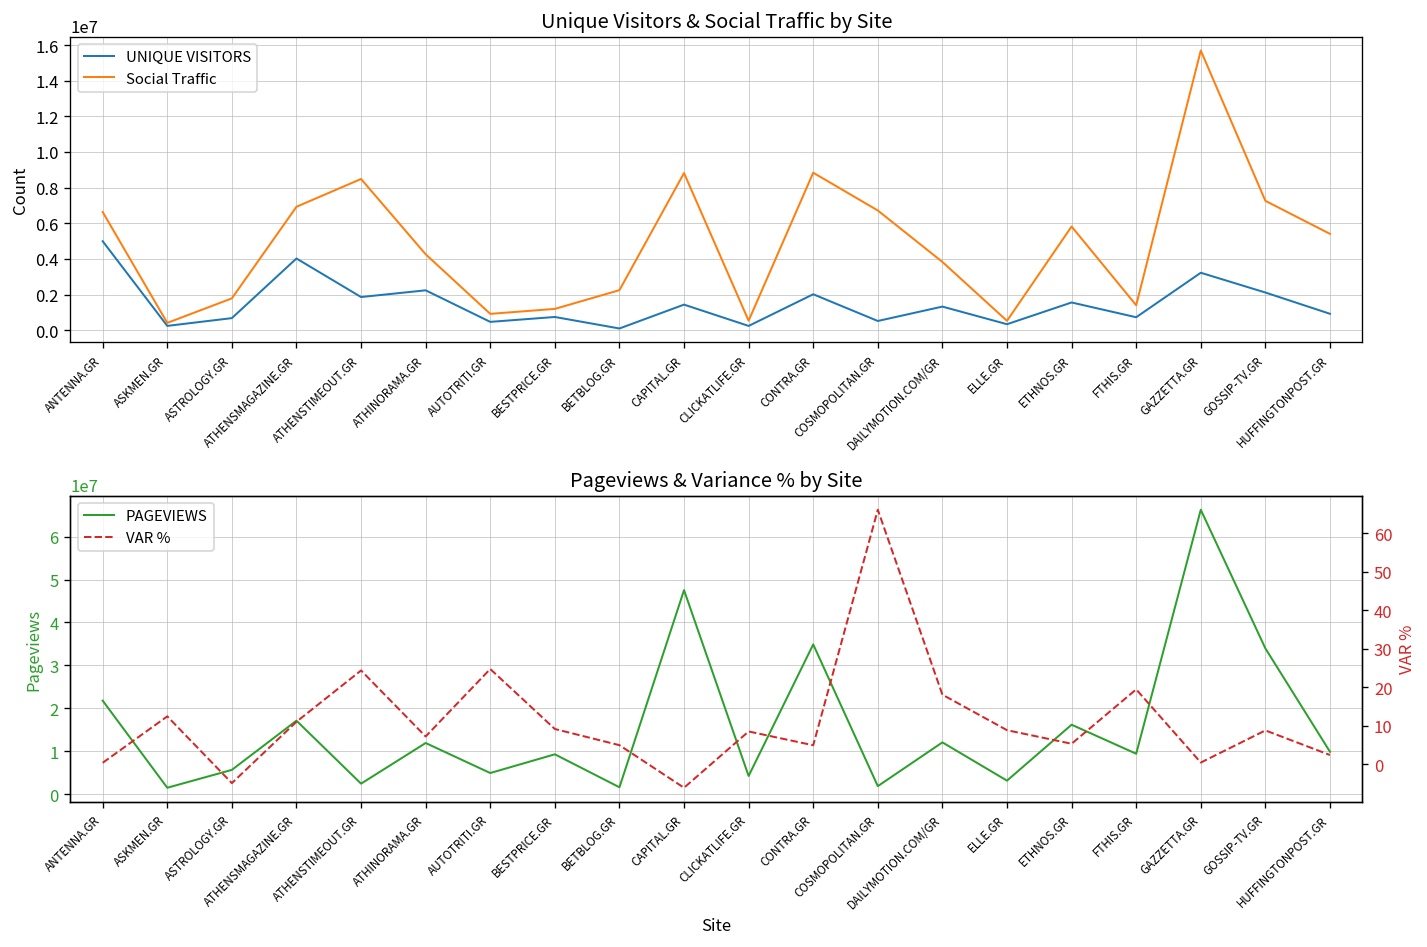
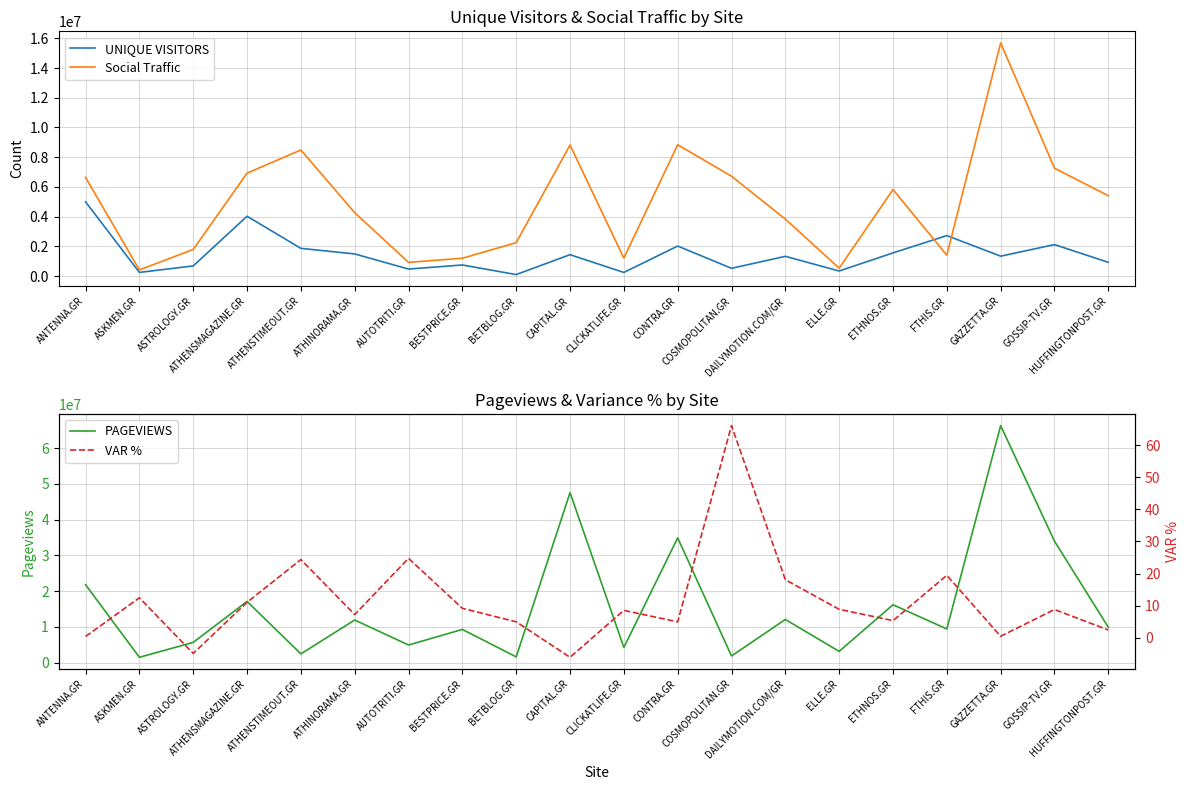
Unique Visitors & Social Traffic by Site, UNIQUE VISITORS, ATHINORAMA.GR: 2200000 -> 1500000
Unique Visitors & Social Traffic by Site, Social Traffic, CLICKATLIFE.GR: 500000 -> 1200000
Unique Visitors & Social Traffic by Site, UNIQUE VISITORS, FTHIS.GR: 700000 -> 2700000
Unique Visitors & Social Traffic by Site, UNIQUE VISITORS, GAZZETTA.GR: 3200000 -> 1300000
